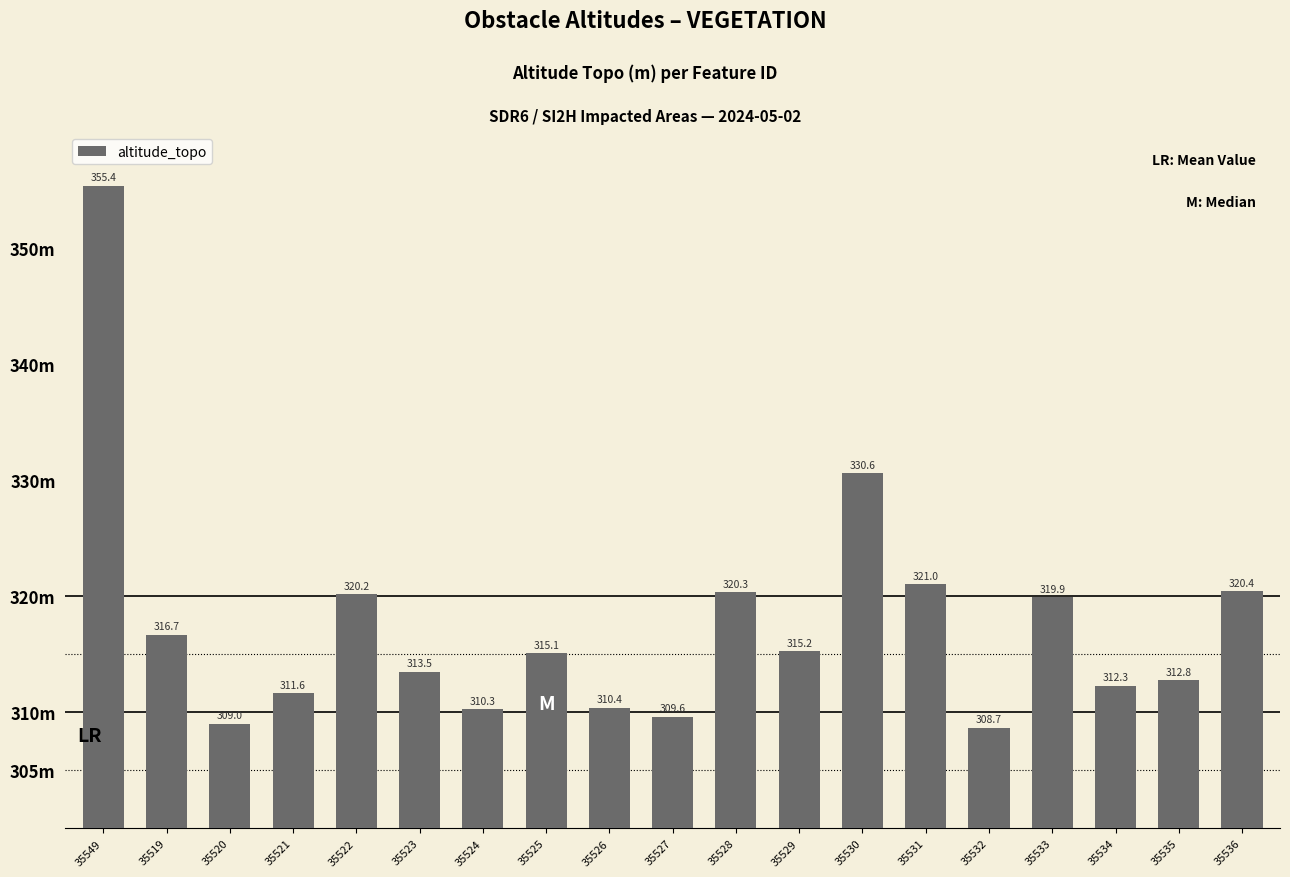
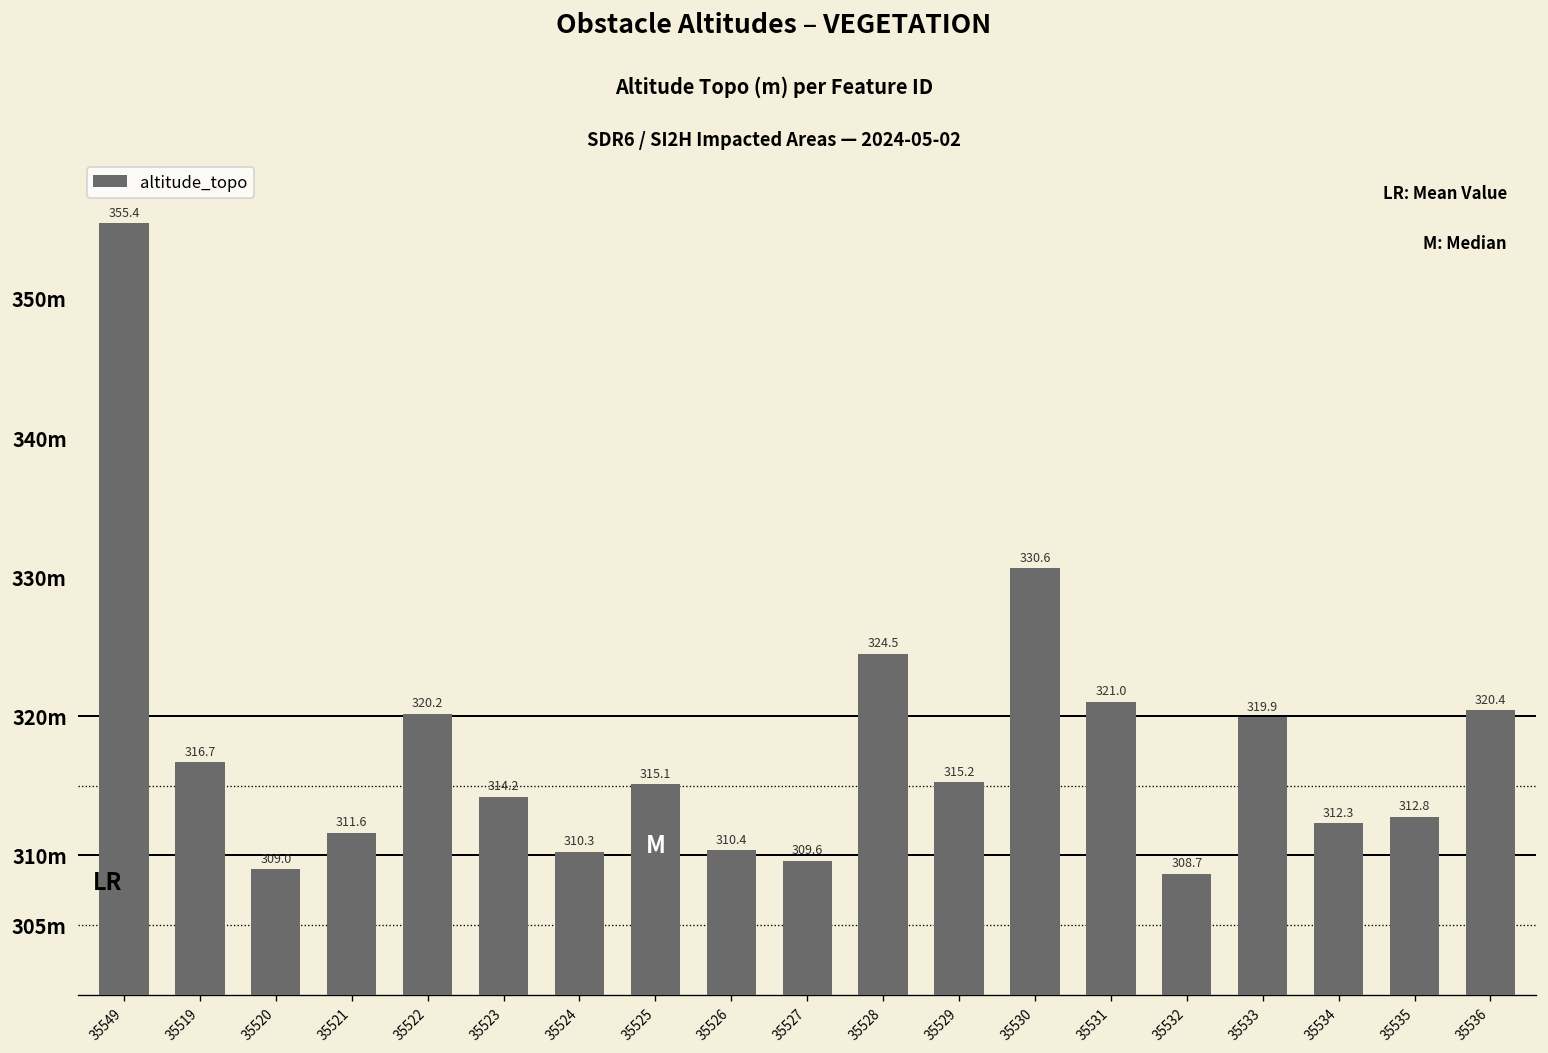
35523: 313.5 -> 314.2
35528: 320.3 -> 324.5
